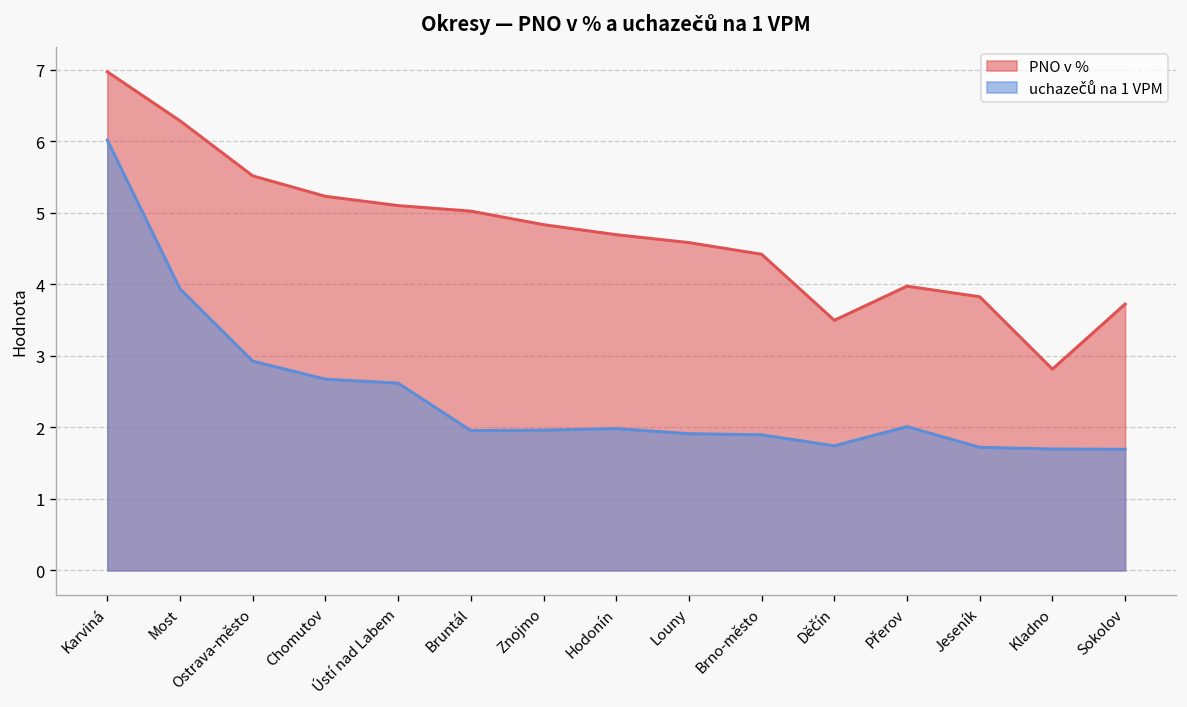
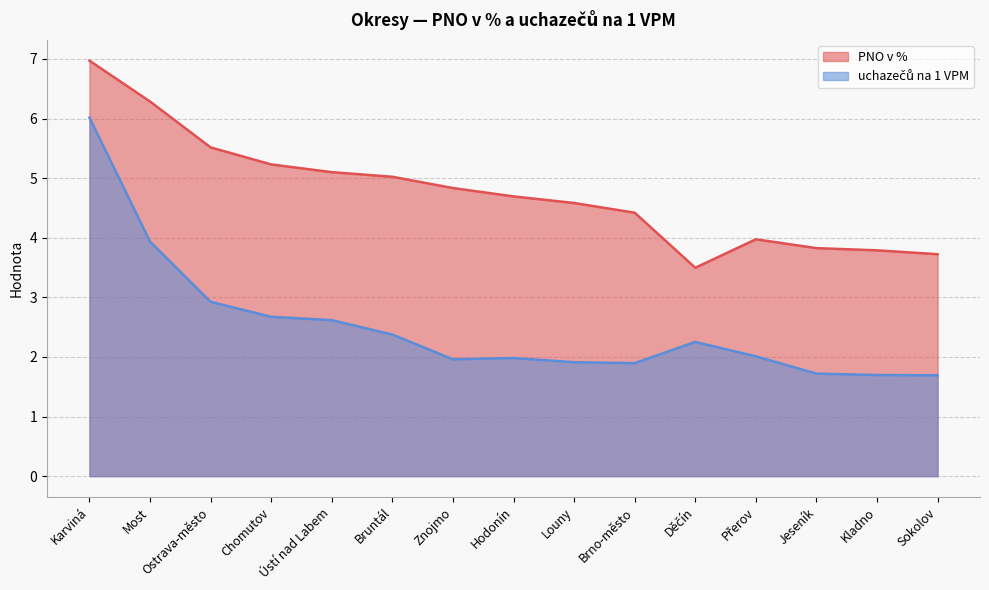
uchazečů na 1 VPM, Bruntál: 2.0 -> 2.4
uchazečů na 1 VPM, Děčín: 1.7 -> 2.3
PNO v %, Kladno: 2.8 -> 3.8
